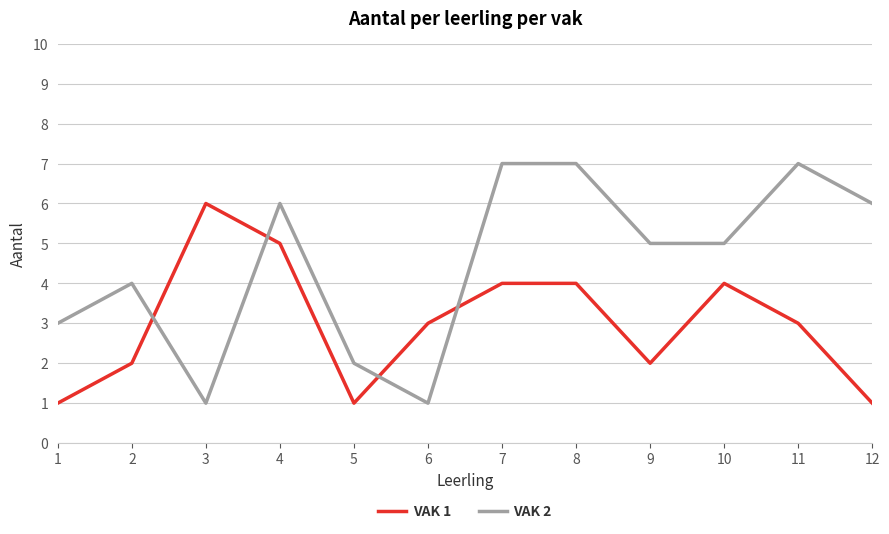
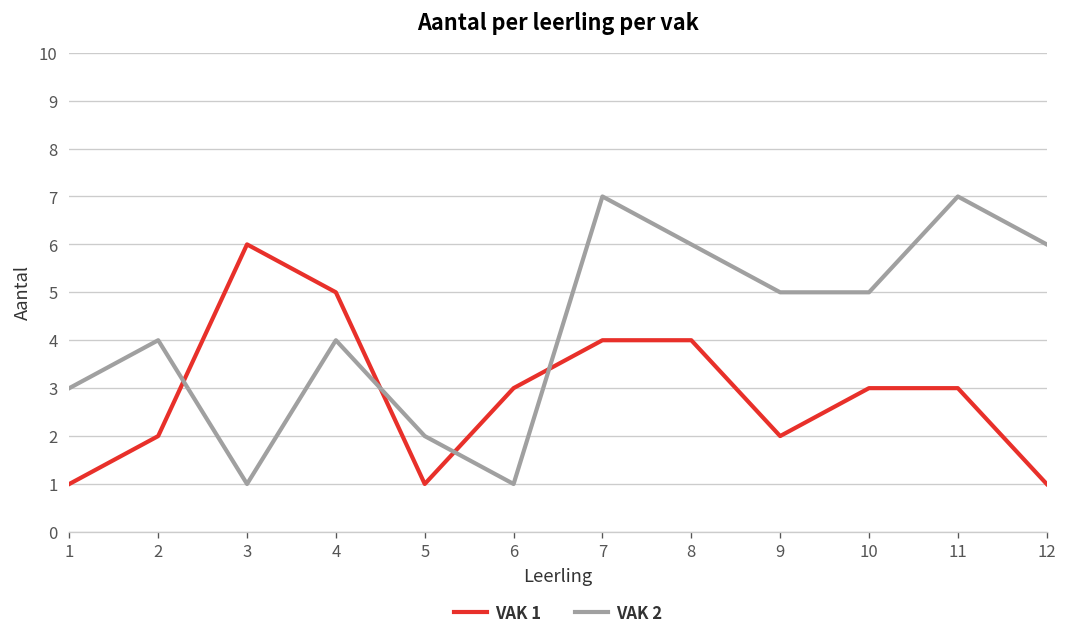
VAK 2, 4: 6 -> 4
VAK 2, 8: 7 -> 6
VAK 1, 10: 4 -> 3
